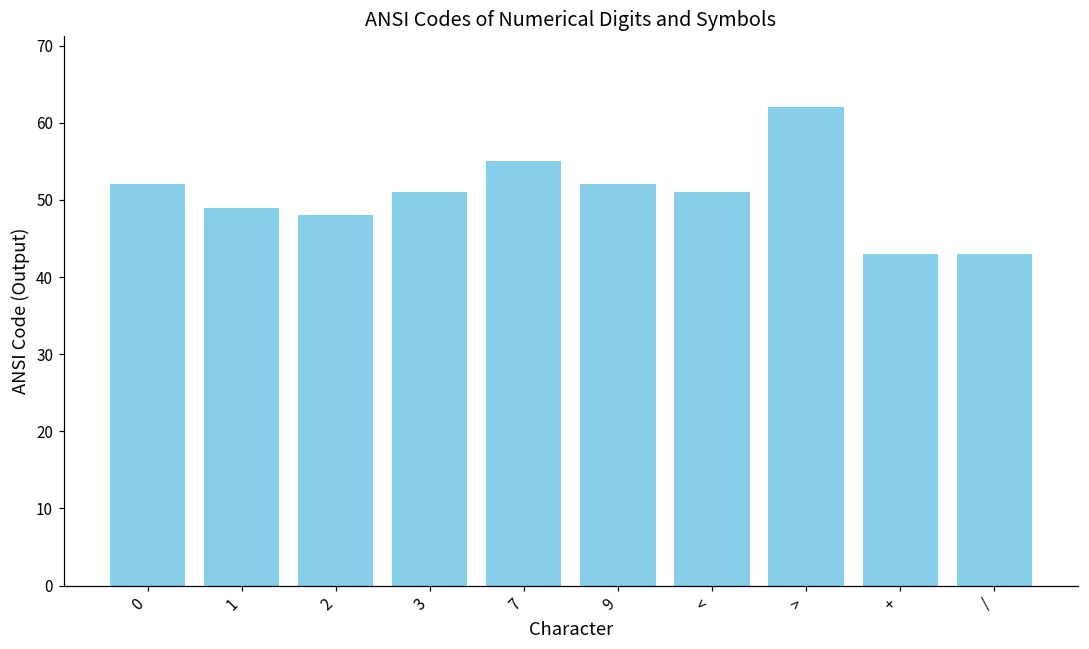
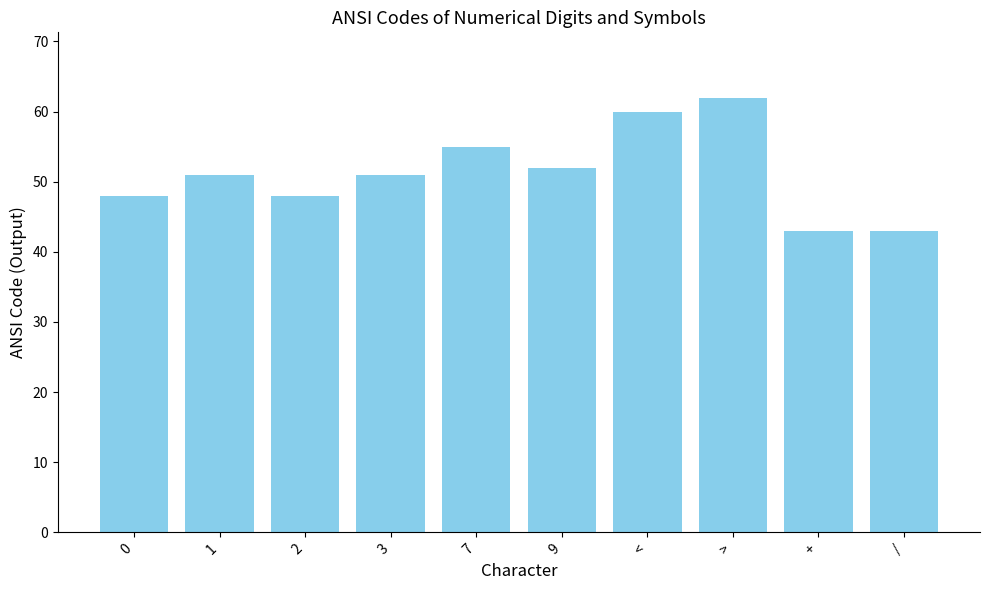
0: 52 -> 48
1: 49 -> 51
<: 51 -> 60
